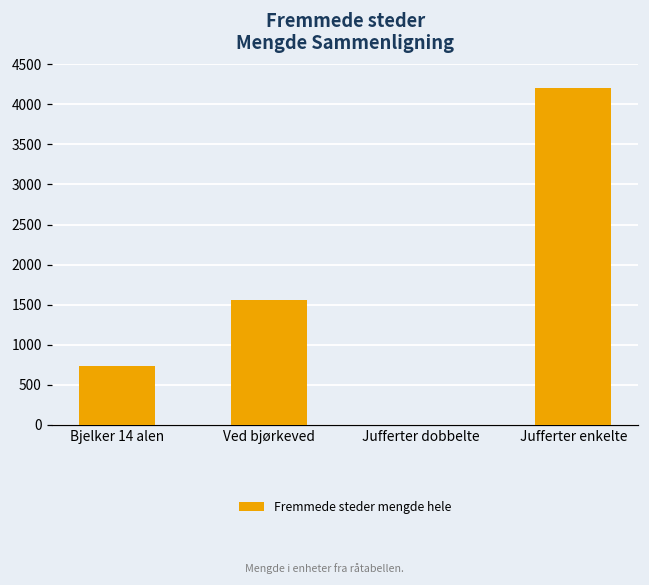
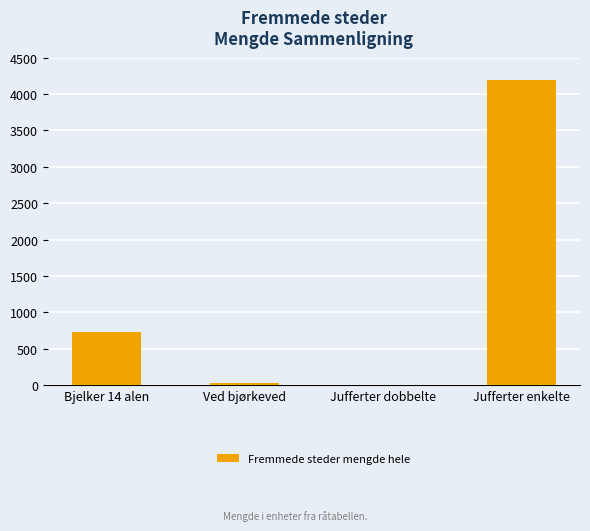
Ved bjørkeved: 1600 -> 0
